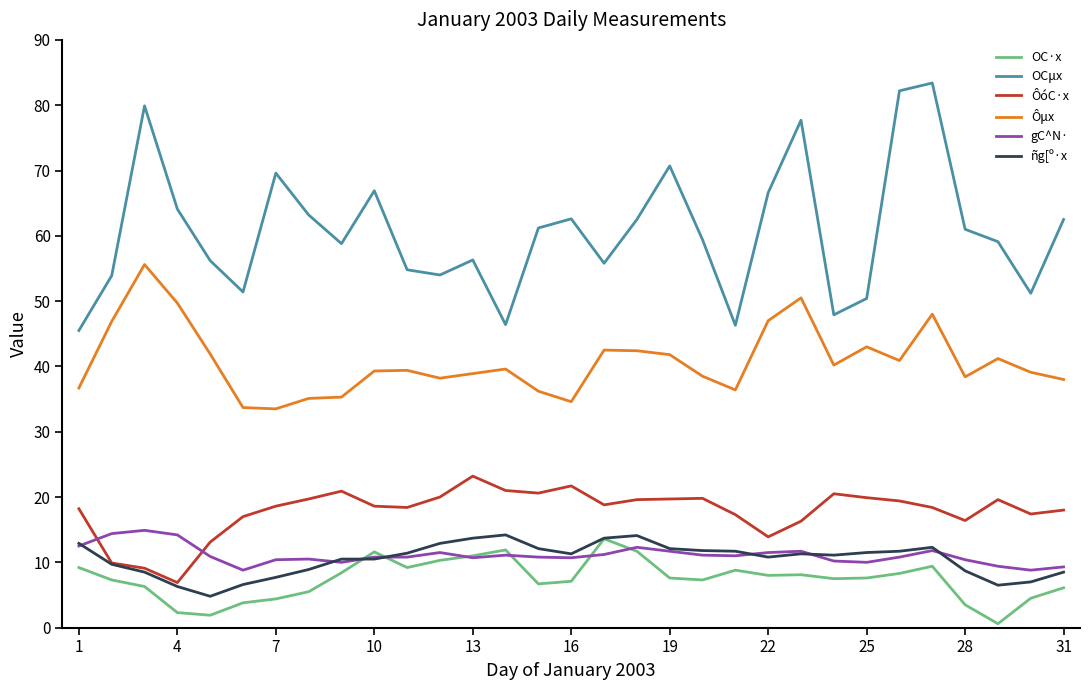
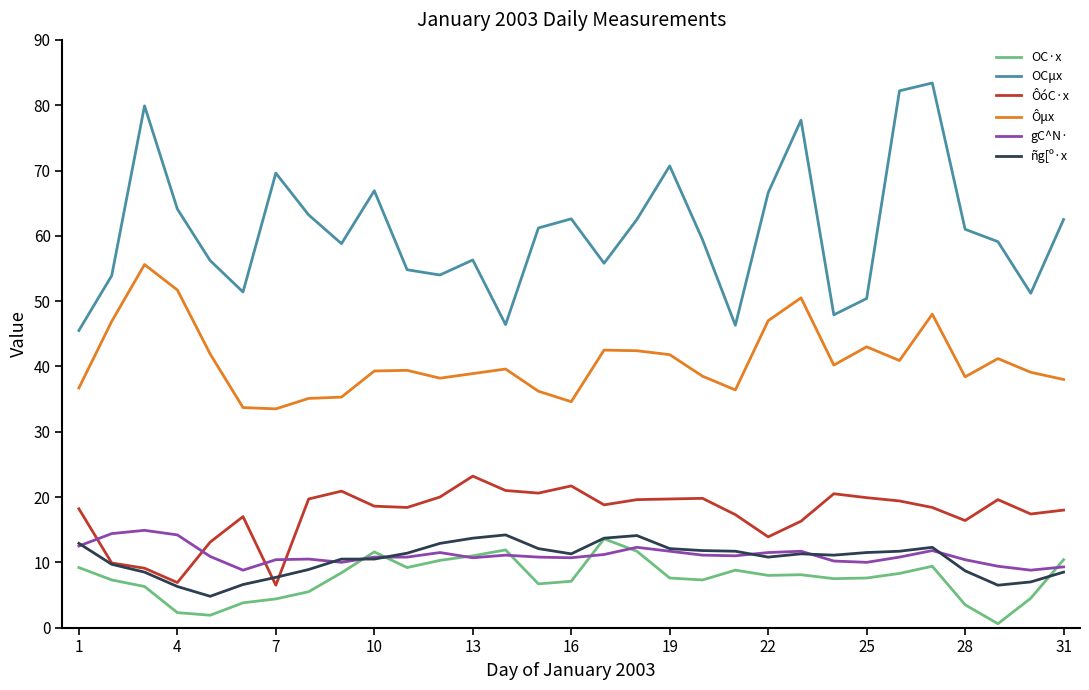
Ôμx, 4: 50 -> 52
ÔóC·x, 7: 19 -> 7
OC·x, 31: 6 -> 10
